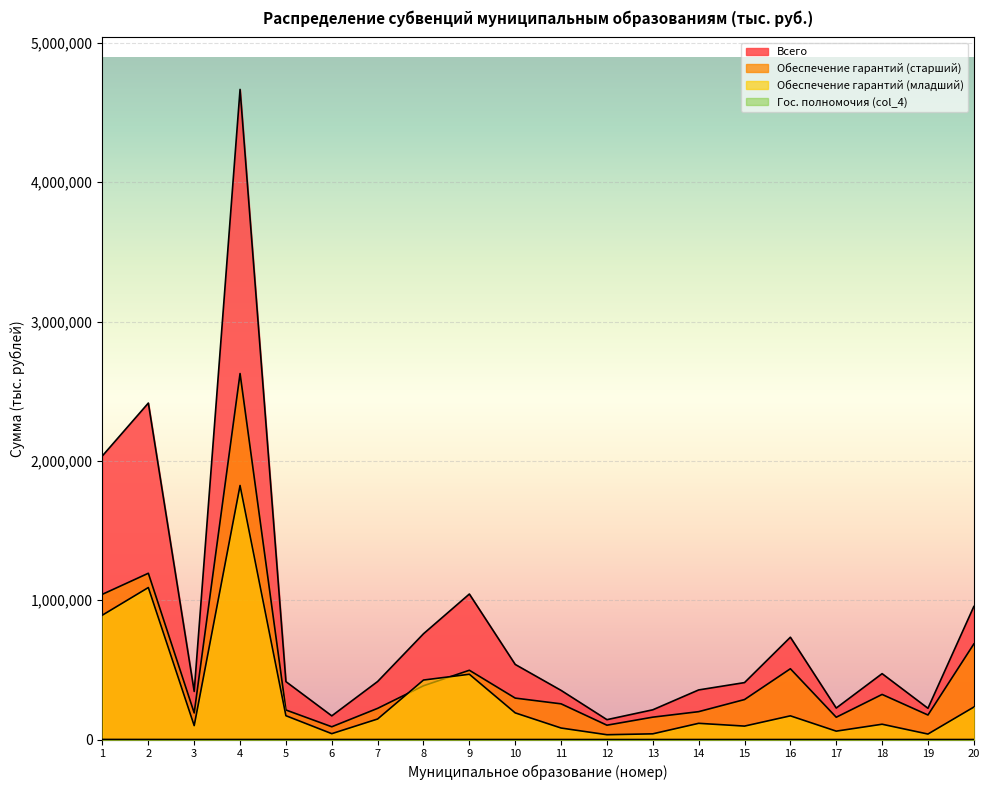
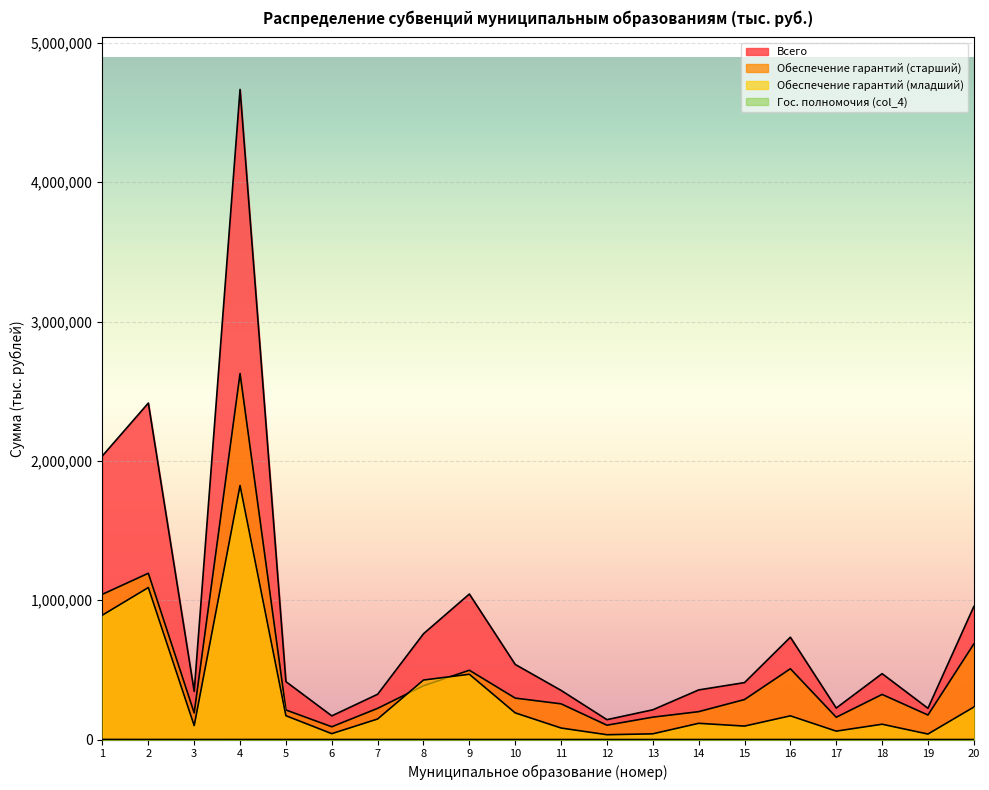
Всего, 7: 420,000 -> 320,000
